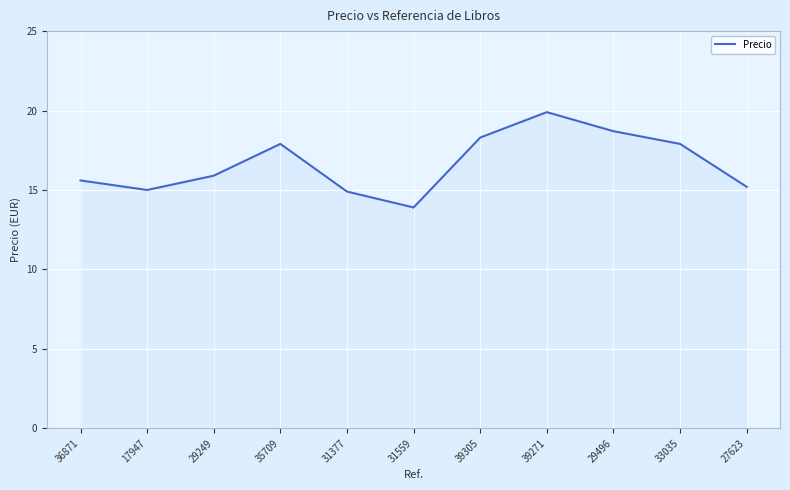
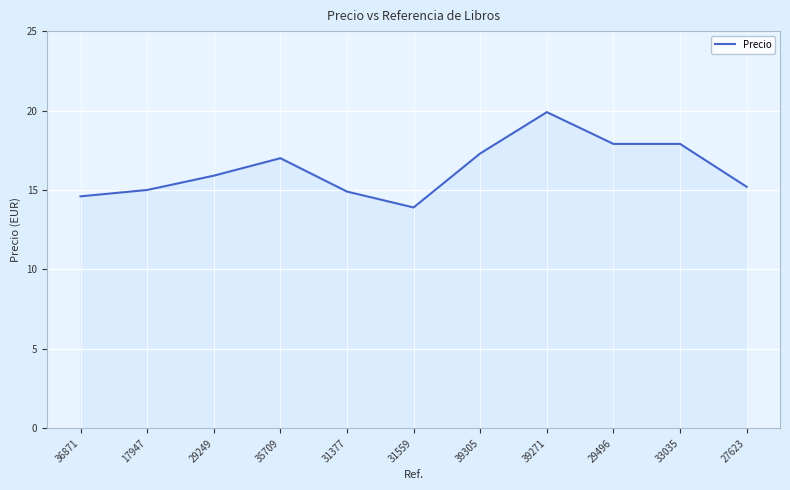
36871: 15.6 -> 14.6
35709: 17.9 -> 17.0
39305: 18.3 -> 17.3
29496: 18.7 -> 17.9
